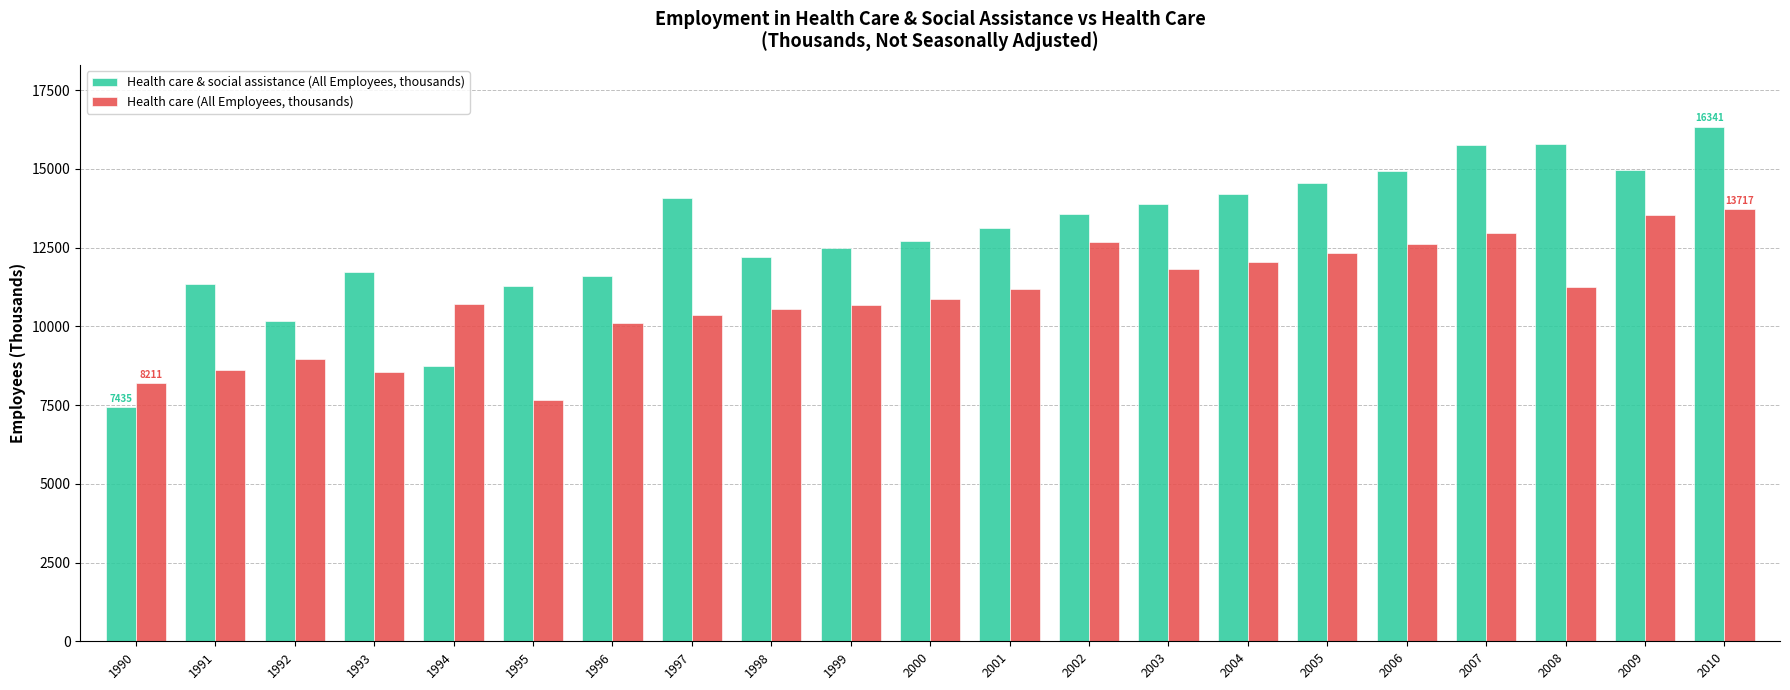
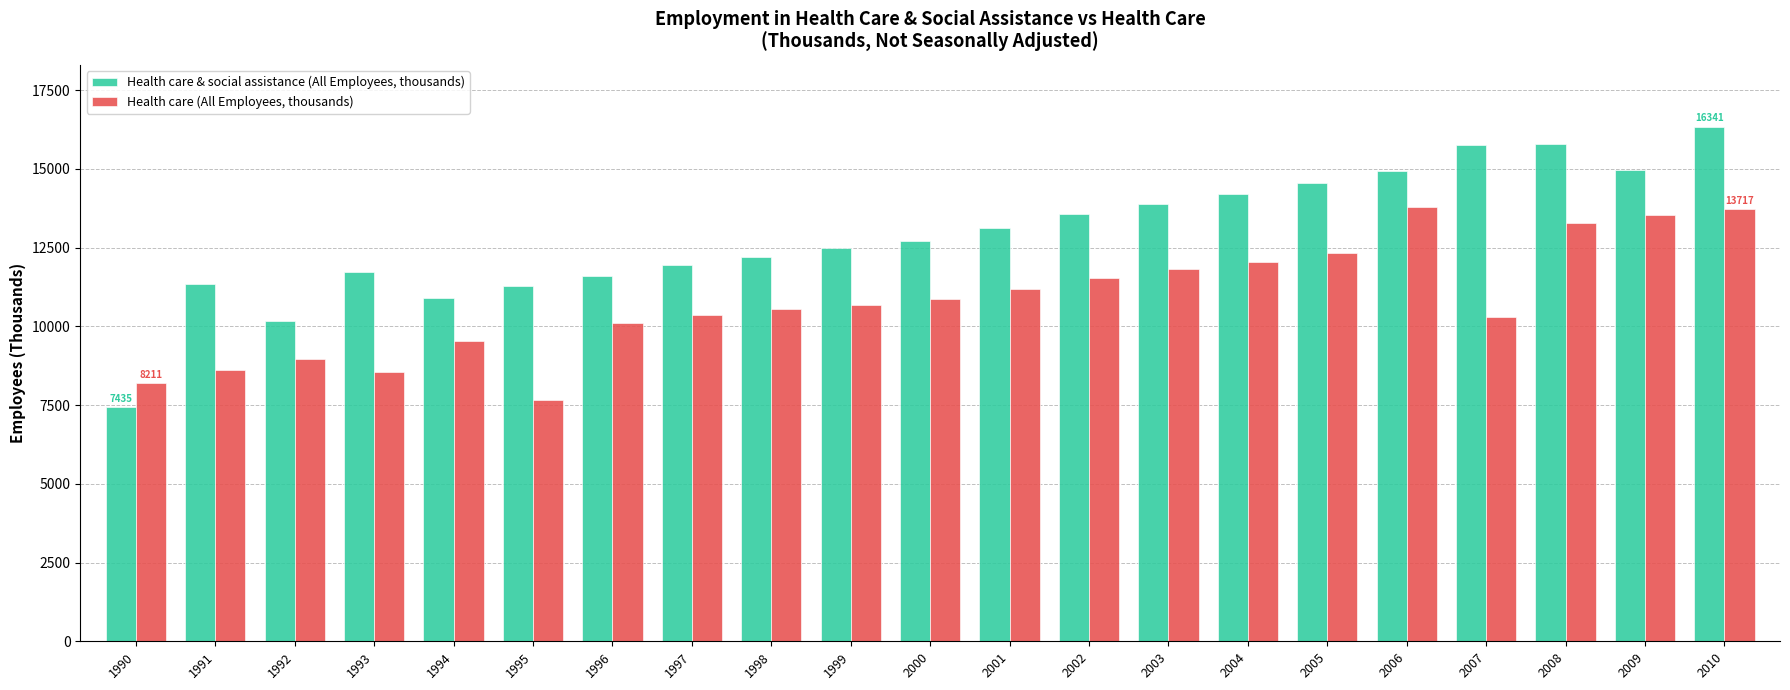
Health care & social assistance (All Employees, thousands), 1994: 8800 -> 10900
Health care (All Employees, thousands), 1994: 10700 -> 9500
Health care & social assistance (All Employees, thousands), 1997: 14100 -> 11900
Health care (All Employees, thousands), 2002: 12700 -> 11500
Health care (All Employees, thousands), 2006: 12600 -> 13800
Health care (All Employees, thousands), 2007: 12900 -> 10300
Health care (All Employees, thousands), 2008: 11200 -> 13300
